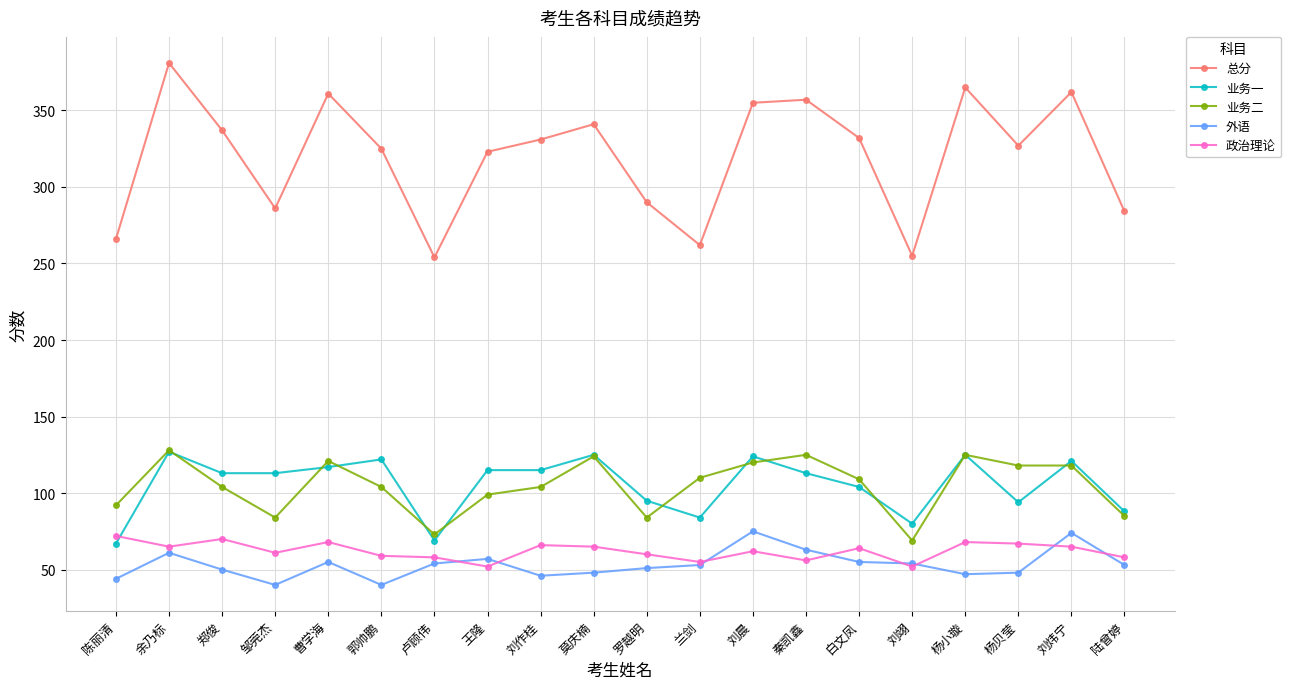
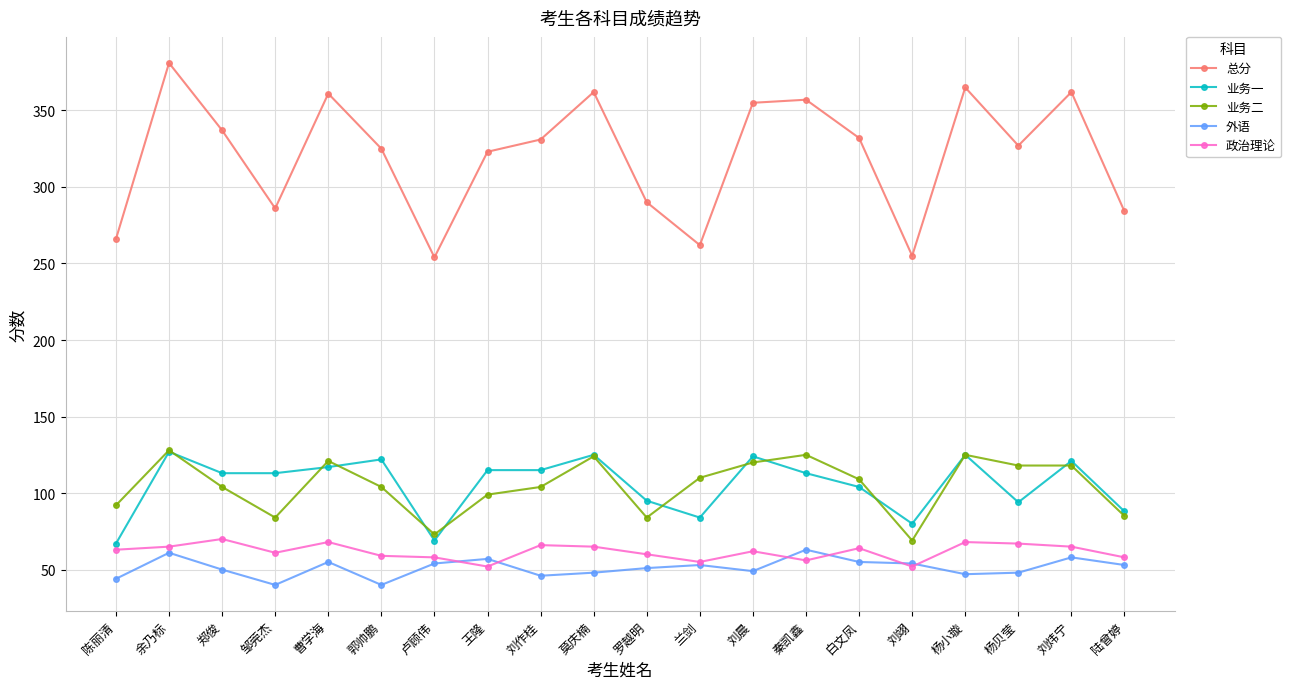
政治理论, 陈丽清: 72 -> 63
总分, 莫庆楠: 341 -> 362
外语, 刘晨: 75 -> 49
外语, 刘炜宁: 74 -> 58
